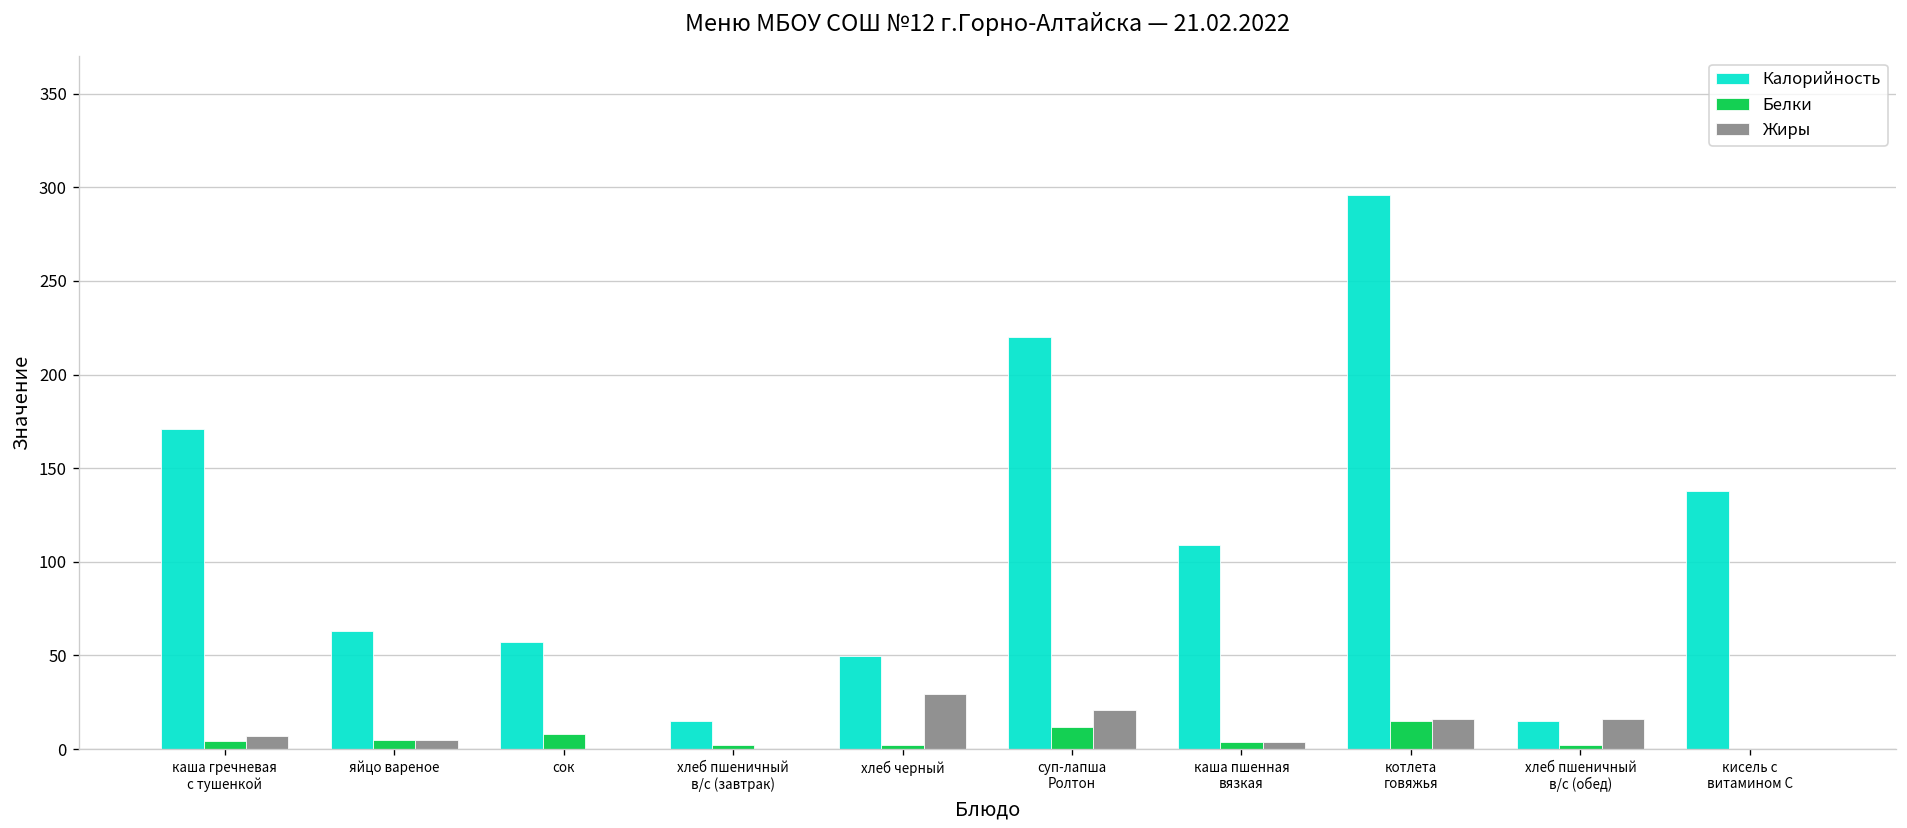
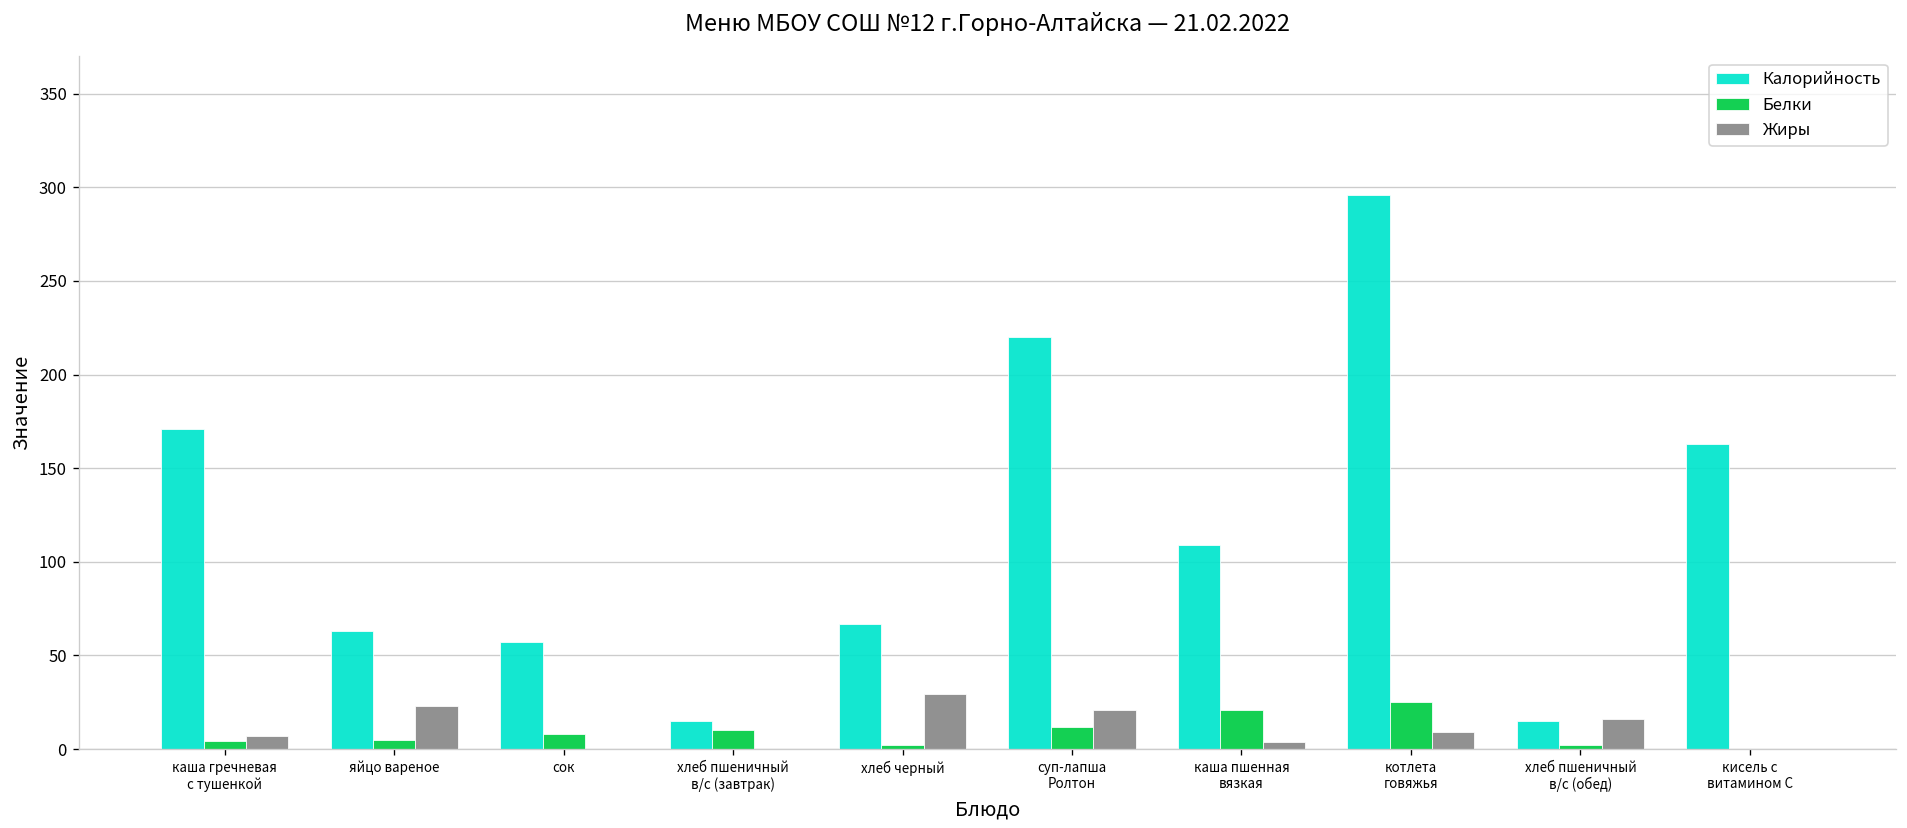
Жиры, яйцо вареное: 5 -> 23
Белки, хлеб пшеничный в/с (завтрак): 2 -> 10
Калорийность, хлеб черный: 50 -> 67
Белки, каша пшенная вязкая: 4 -> 21
Белки, котлета говяжья: 15 -> 25
Жиры, котлета говяжья: 16 -> 9
Калорийность, кисель с витамином С: 138 -> 163
